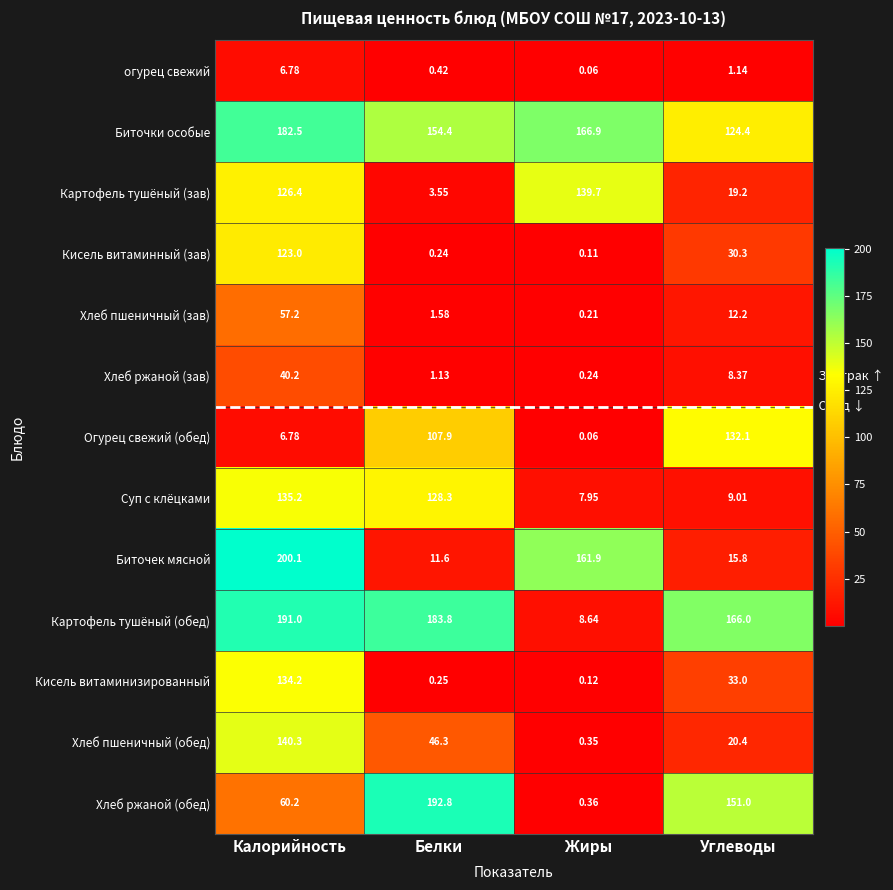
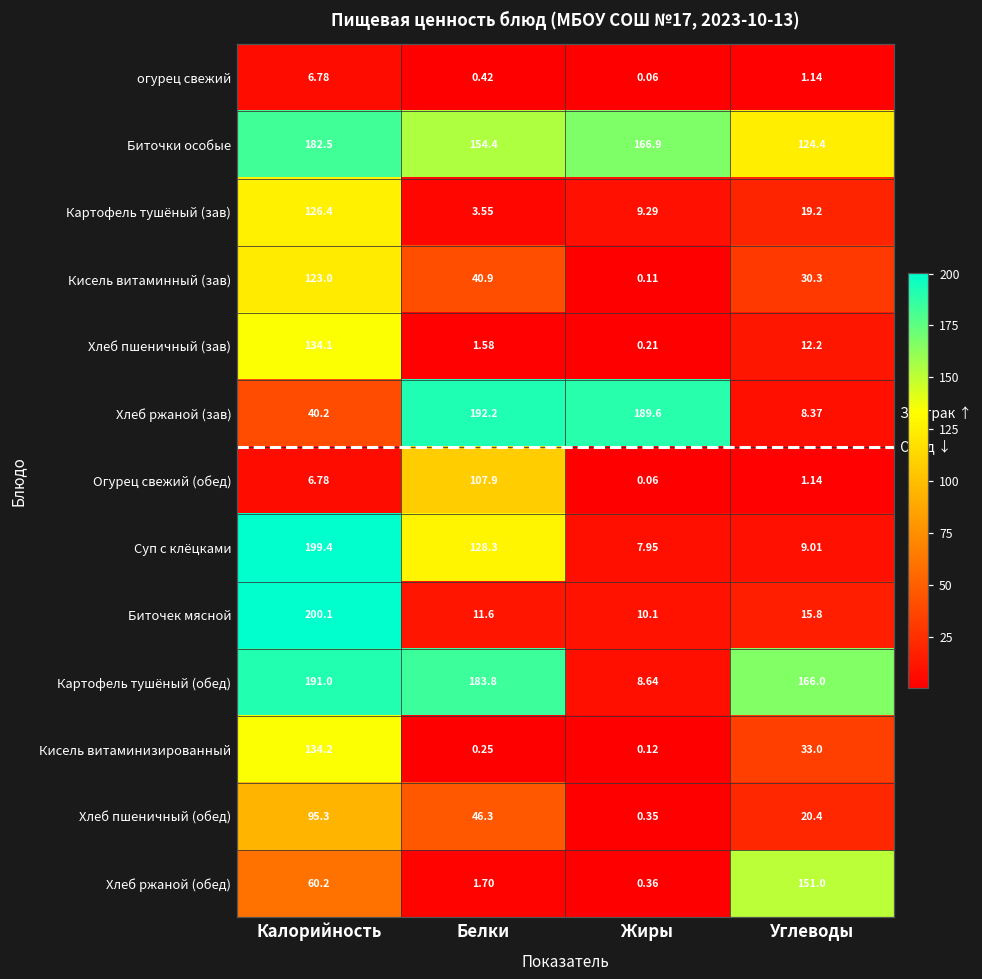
Картофель тушёный (зав), Жиры: 139.7 -> 9.29
Кисель витаминный (зав), Белки: 0.24 -> 40.9
Хлеб пшеничный (зав), Калорийность: 57.2 -> 134.1
Хлеб ржаной (зав), Белки: 1.13 -> 192.2
Хлеб ржаной (зав), Жиры: 0.24 -> 189.6
Огурец свежий (обед), Углеводы: 132.1 -> 1.14
Суп с клёцками, Калорийность: 135.2 -> 199.4
Биточек мясной, Жиры: 161.9 -> 10.1
Хлеб пшеничный (обед), Калорийность: 140.3 -> 95.3
Хлеб ржаной (обед), Белки: 192.8 -> 1.70
